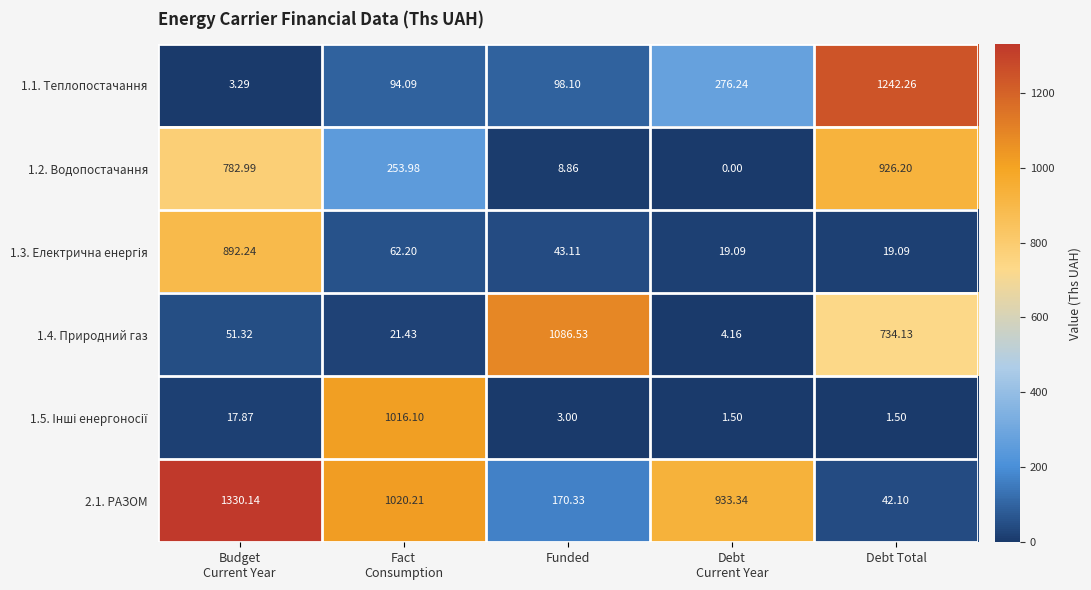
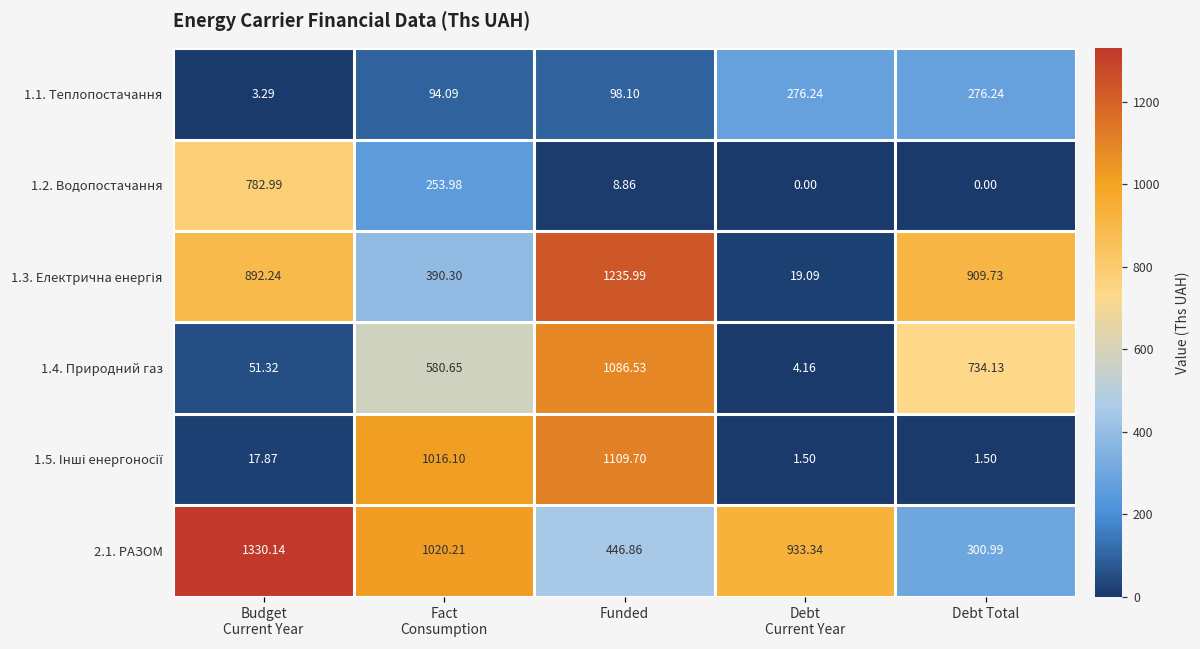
1.1. Теплопостачання, Debt Total: 1242.26 -> 276.24
1.2. Водопостачання, Debt Total: 926.20 -> 0.00
1.3. Електрична енергія, Fact Consumption: 62.20 -> 390.30
1.3. Електрична енергія, Funded: 43.11 -> 1235.99
1.3. Електрична енергія, Debt Total: 19.09 -> 909.73
1.4. Природний газ, Fact Consumption: 21.43 -> 580.65
1.5. Інші енергоносії, Funded: 3.00 -> 1109.70
2.1. РАЗОМ, Funded: 170.33 -> 446.86
2.1. РАЗОМ, Debt Total: 42.10 -> 300.99
